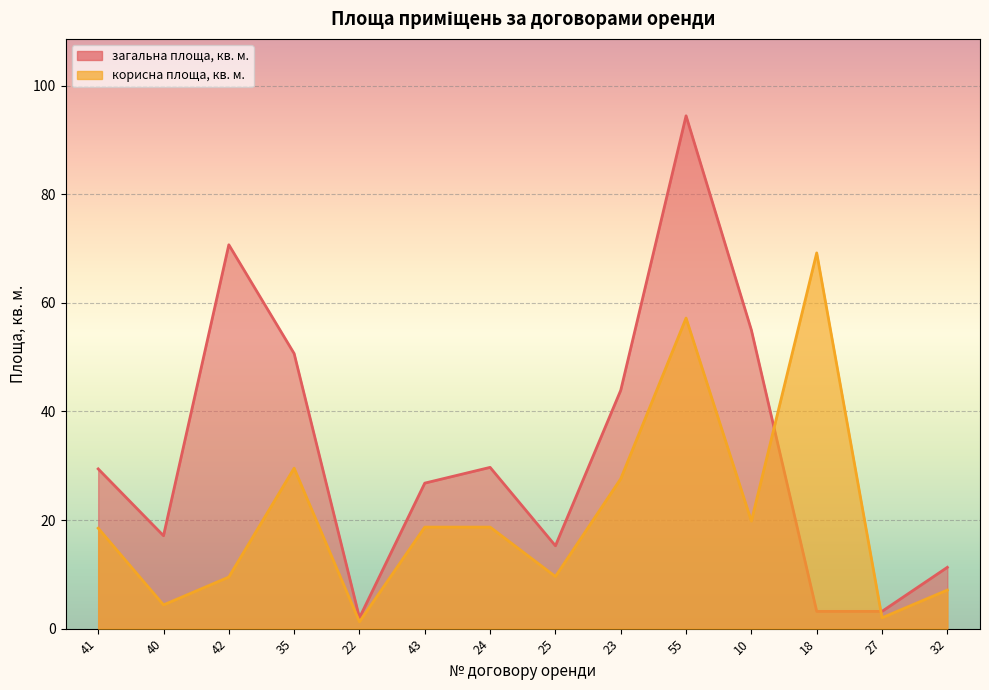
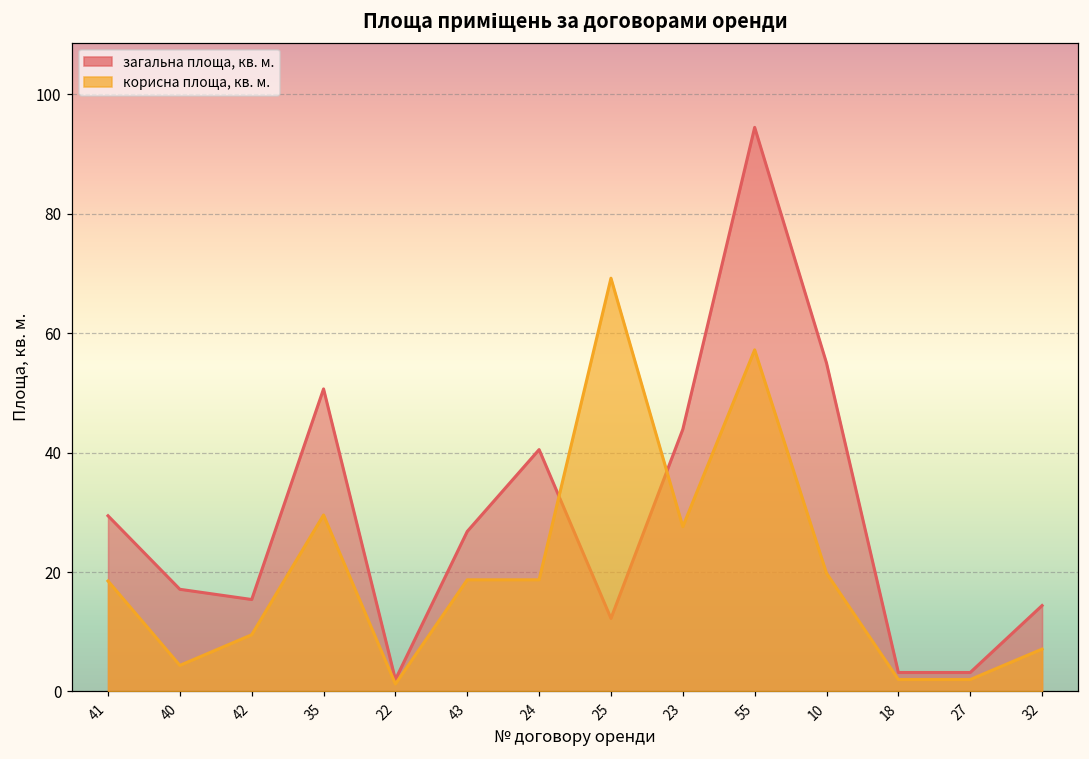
загальна площа, кв. м., 42: 71 -> 15
загальна площа, кв. м., 24: 30 -> 41
загальна площа, кв. м., 25: 15 -> 12
корисна площа, кв. м., 25: 10 -> 69
корисна площа, кв. м., 18: 69 -> 2
загальна площа, кв. м., 32: 11 -> 14
